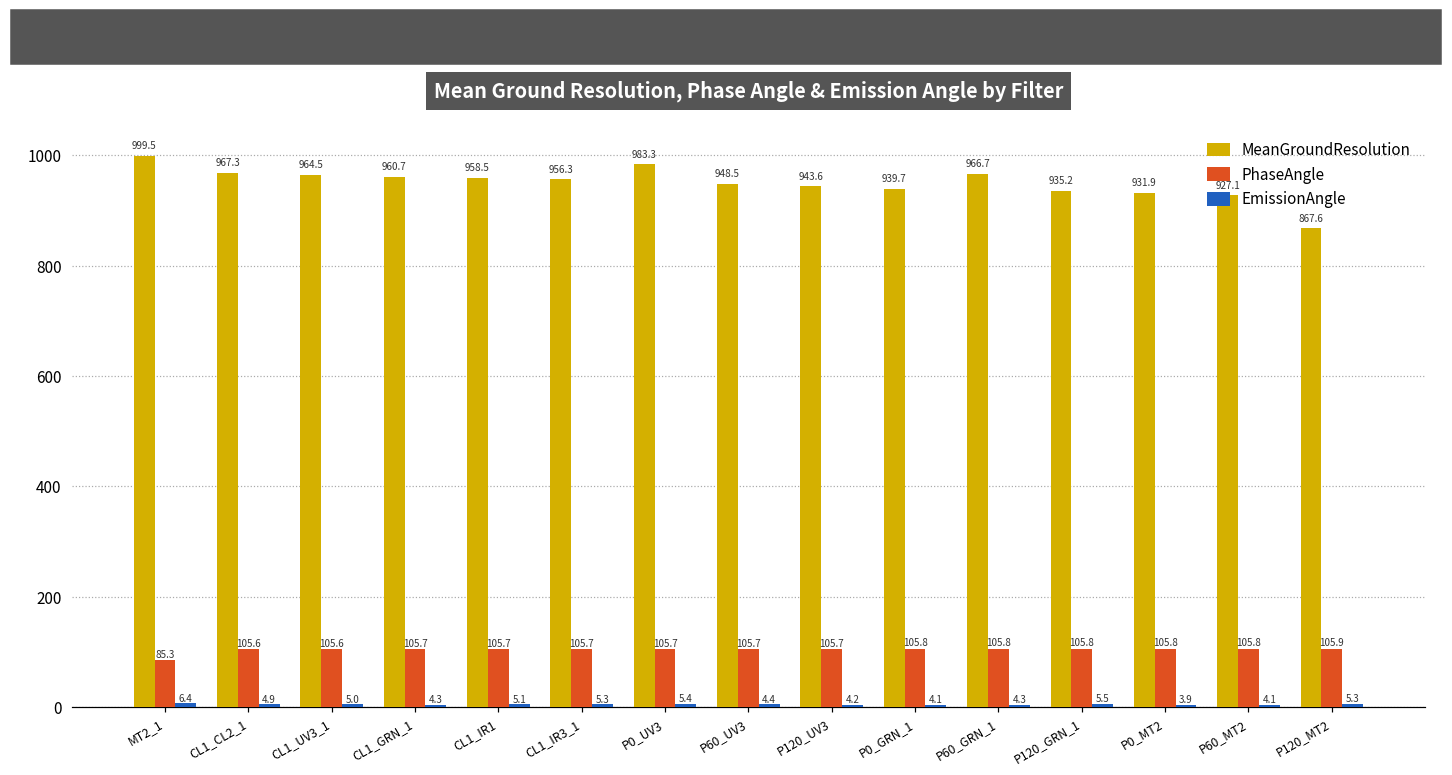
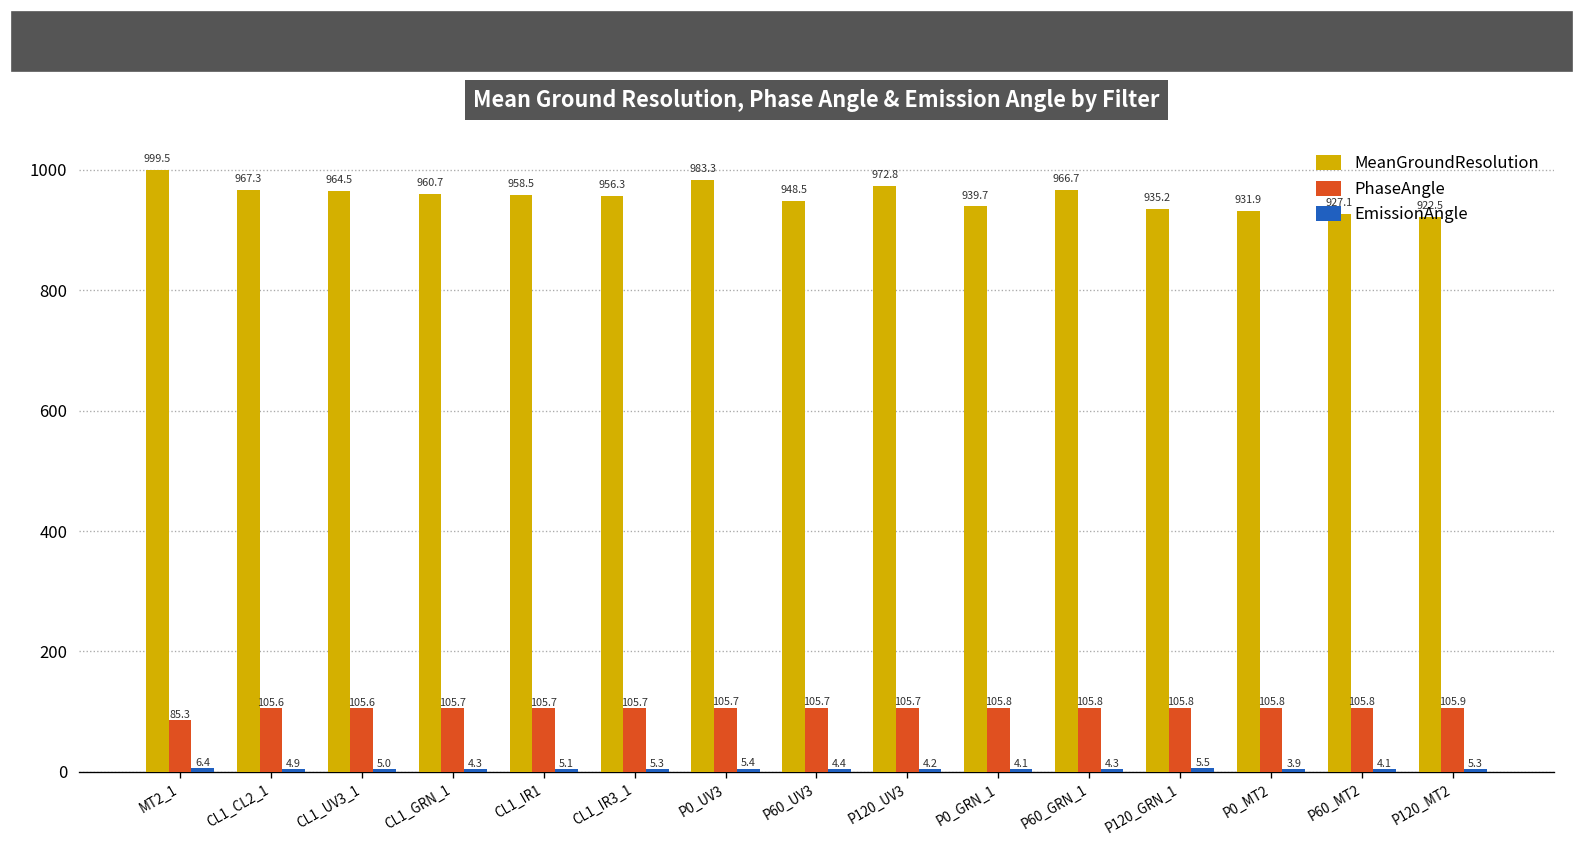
MeanGroundResolution, P120_UV3: 943.6 -> 972.8
MeanGroundResolution, P120_MT2: 867.6 -> 922.5
